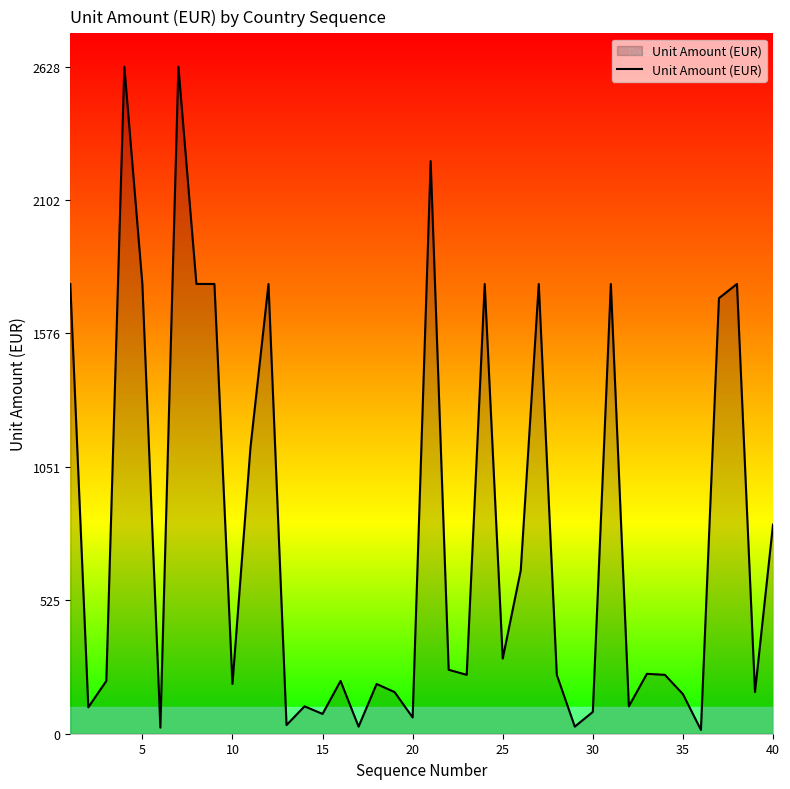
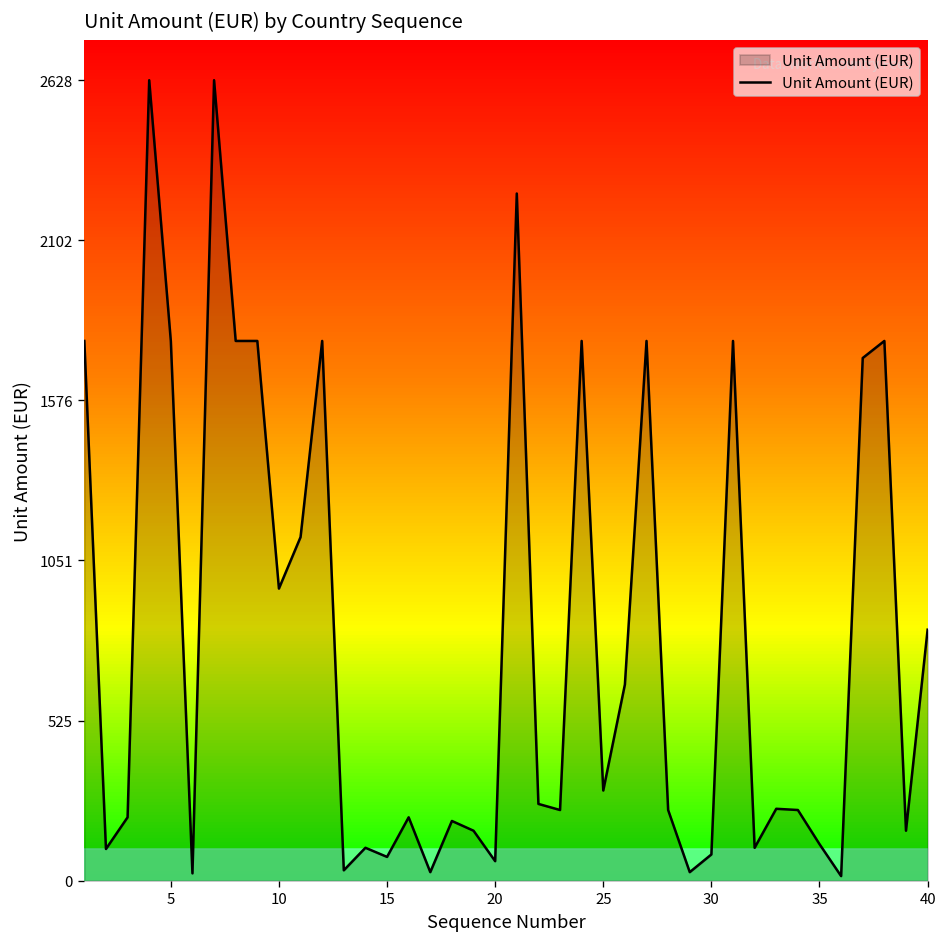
10: 200 -> 960
35: 160 -> 120
